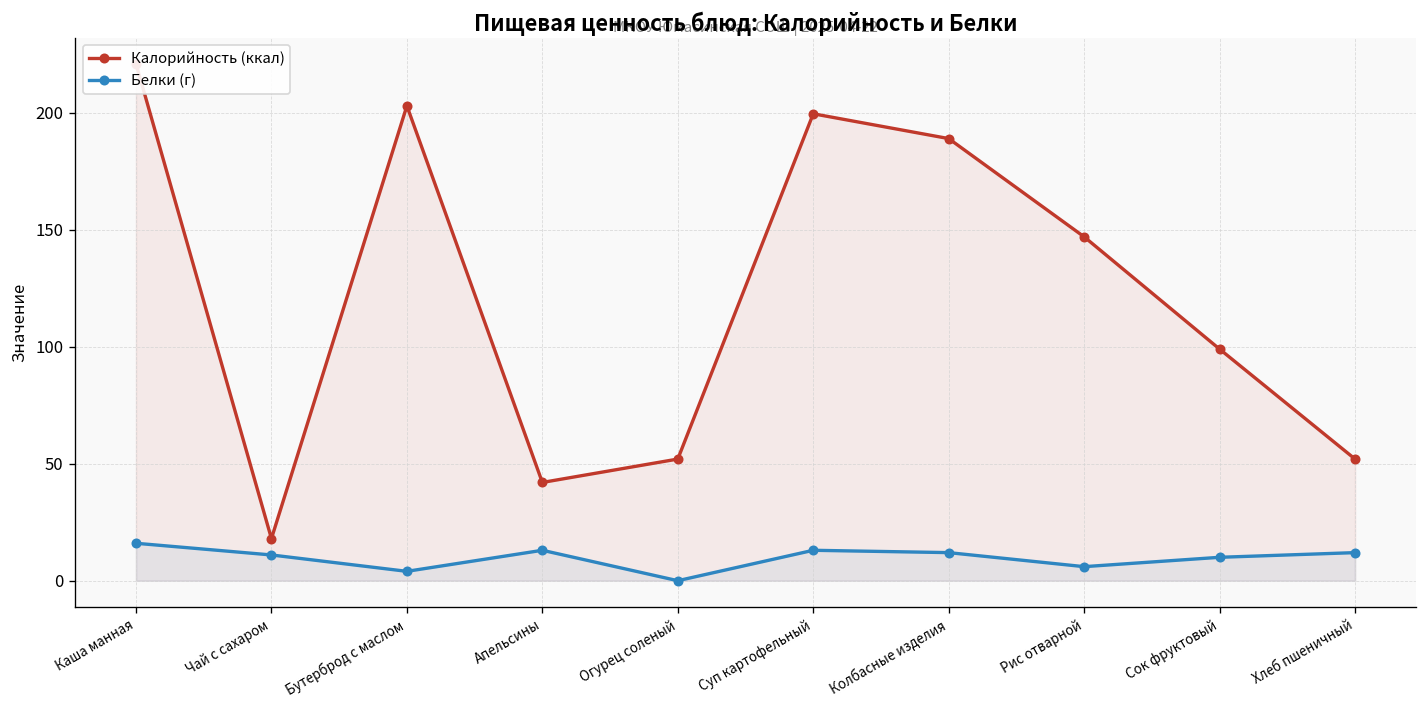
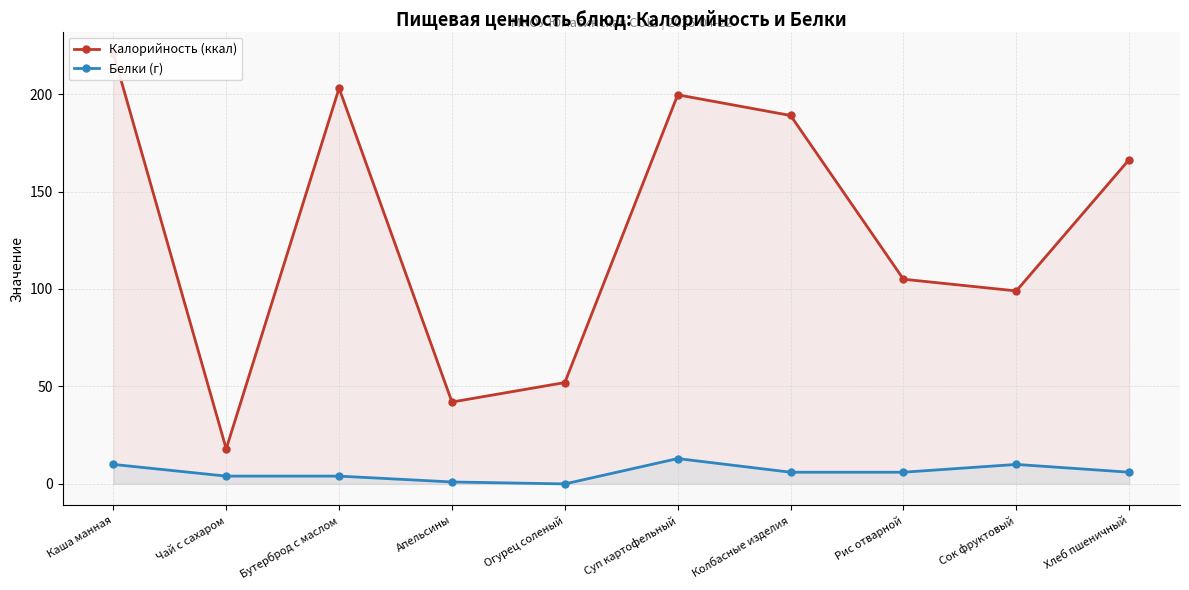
Белки (г), Каша манная: 16 -> 10
Белки (г), Чай с сахаром: 11 -> 4
Белки (г), Апельсины: 13 -> 1
Белки (г), Колбасные изделия: 12 -> 6
Калорийность (ккал), Рис отварной: 147 -> 105
Калорийность (ккал), Хлеб пшеничный: 52 -> 166
Белки (г), Хлеб пшеничный: 12 -> 6
